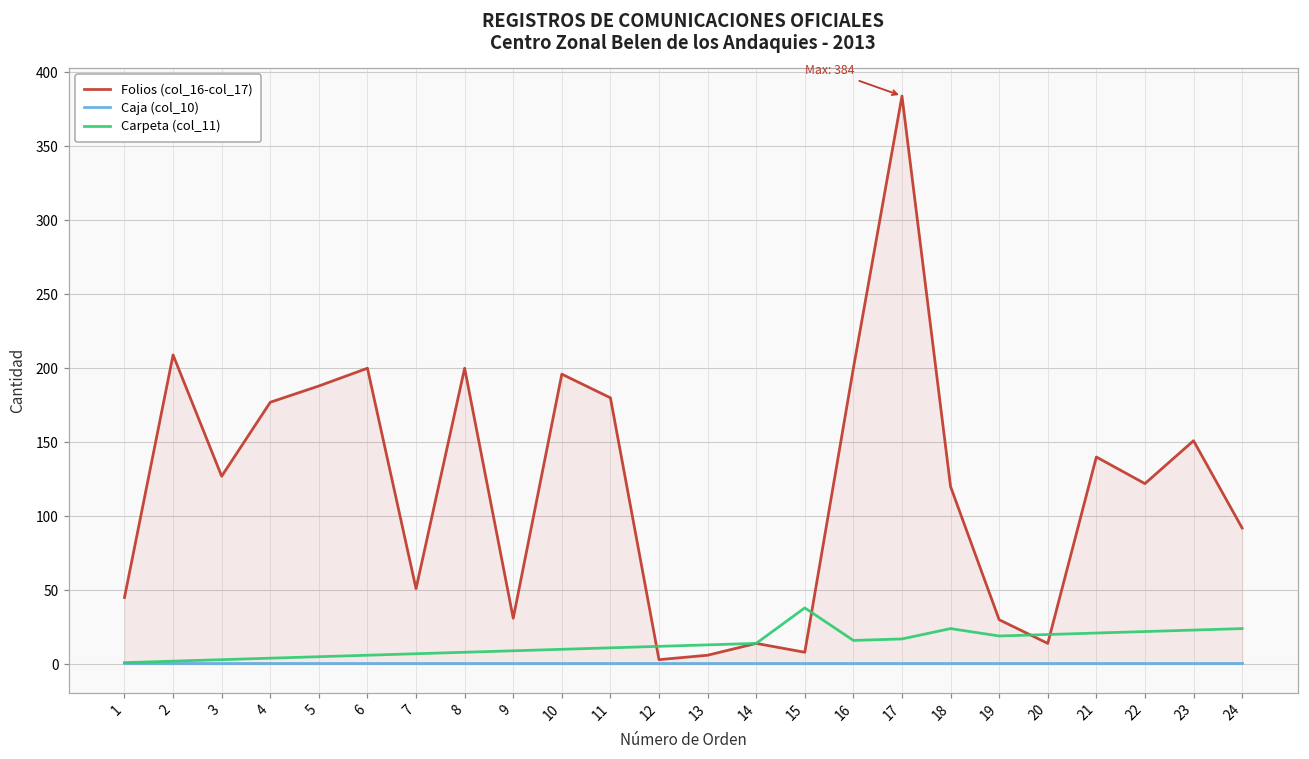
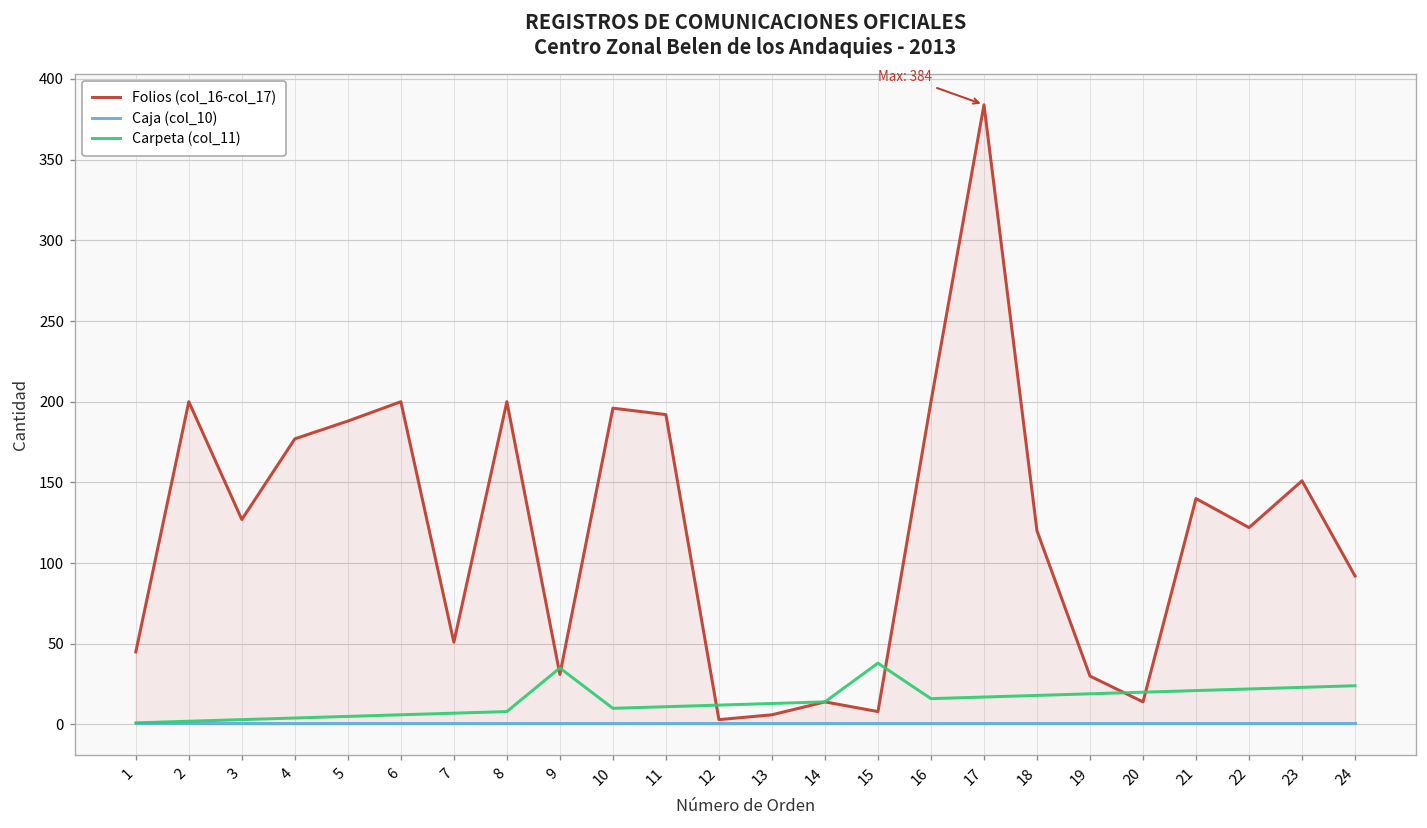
Folios (col_16-col_17), 2: 209 -> 200
Carpeta (col_11), 9: 9 -> 35
Folios (col_16-col_17), 11: 180 -> 192
Carpeta (col_11), 18: 24 -> 18
